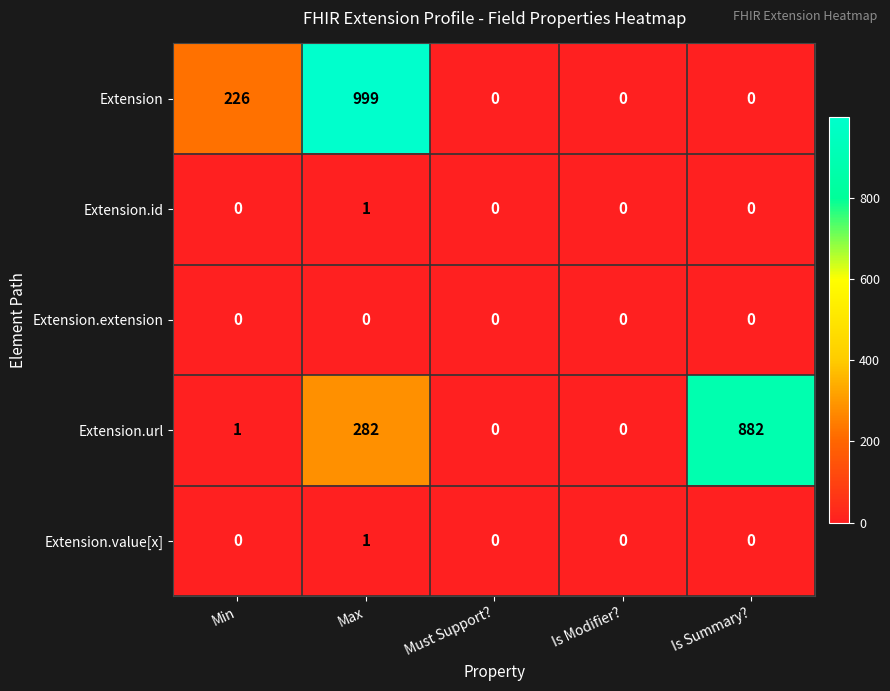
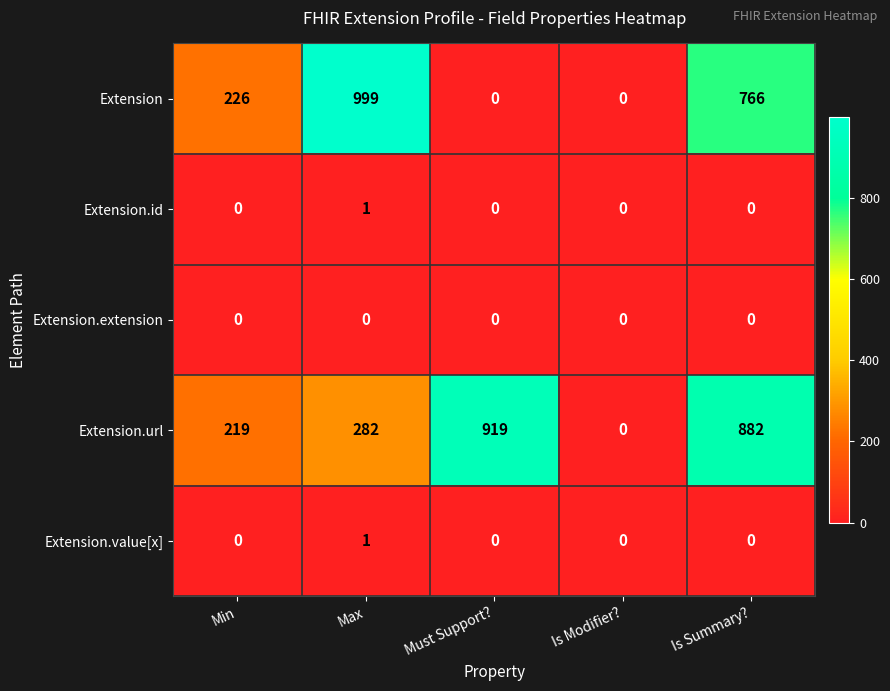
Extension, Is Summary?: 0 -> 766
Extension.url, Min: 1 -> 219
Extension.url, Must Support?: 0 -> 919
